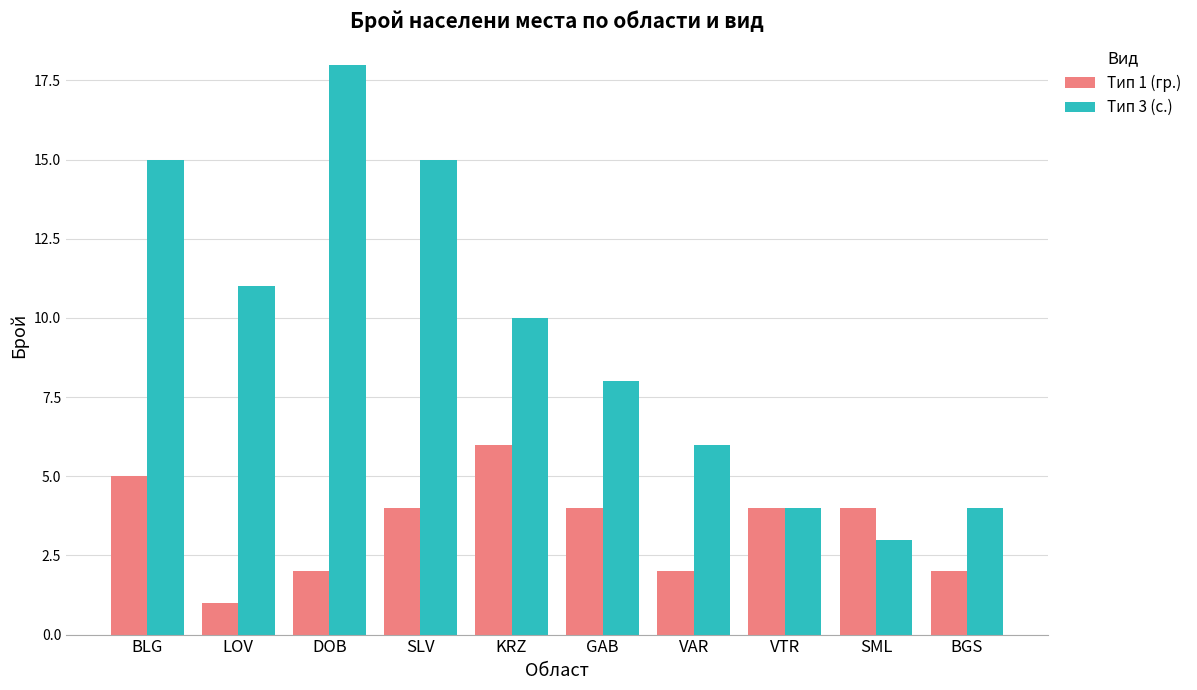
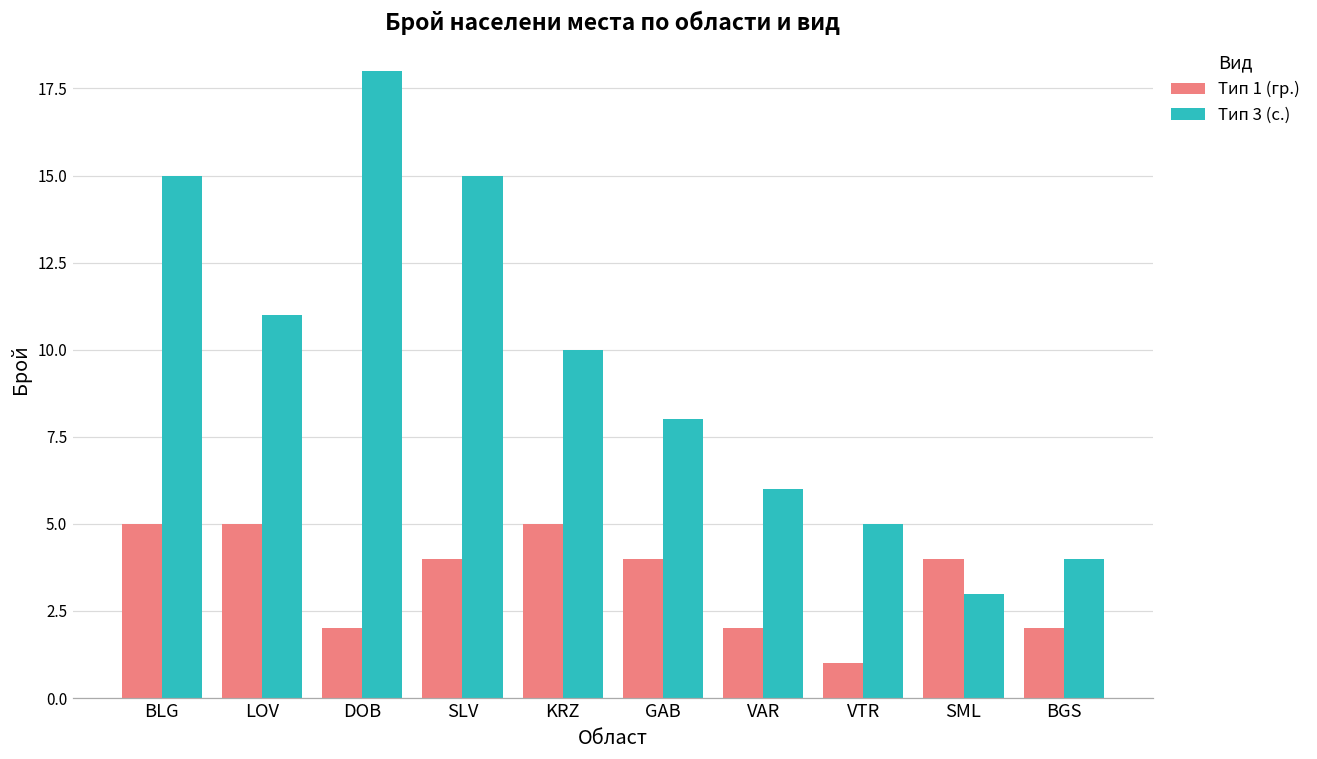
Тип 1 (гр.), LOV: 1 -> 5
Тип 1 (гр.), KRZ: 6 -> 5
Тип 1 (гр.), VTR: 4 -> 1
Тип 3 (с.), VTR: 4 -> 5
